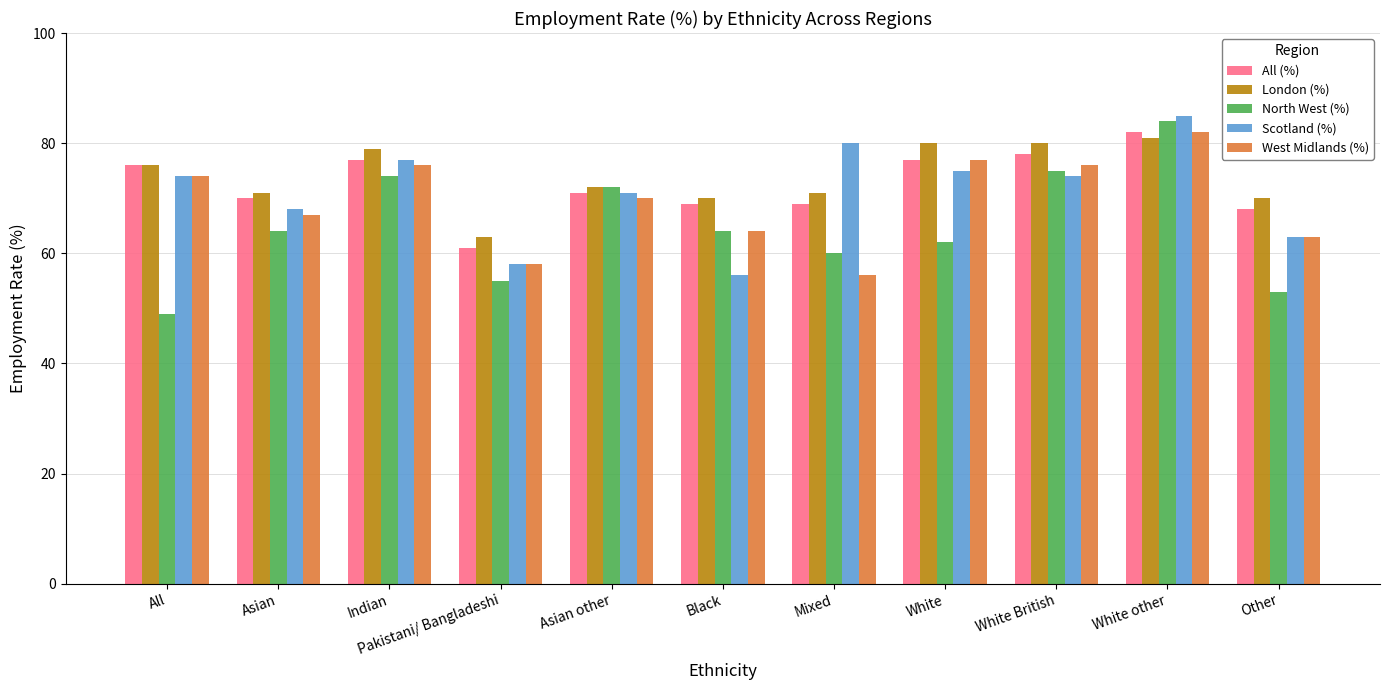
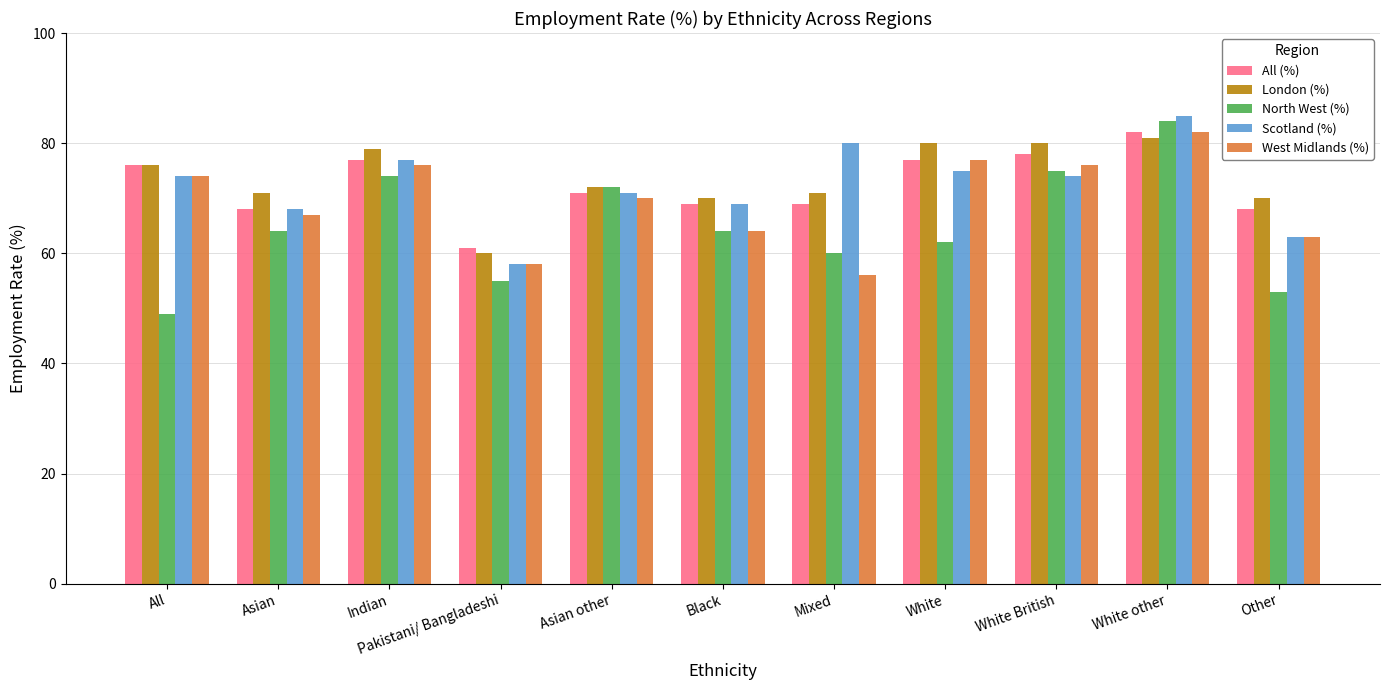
All (%), Asian: 70 -> 68
London (%), Pakistani/ Bangladeshi: 63 -> 60
Scotland (%), Black: 56 -> 69
